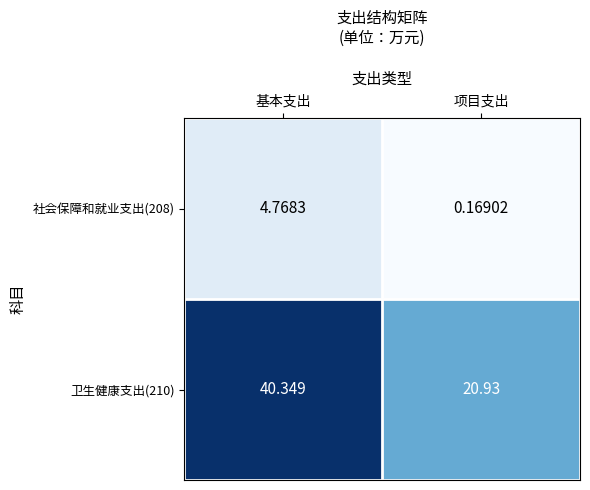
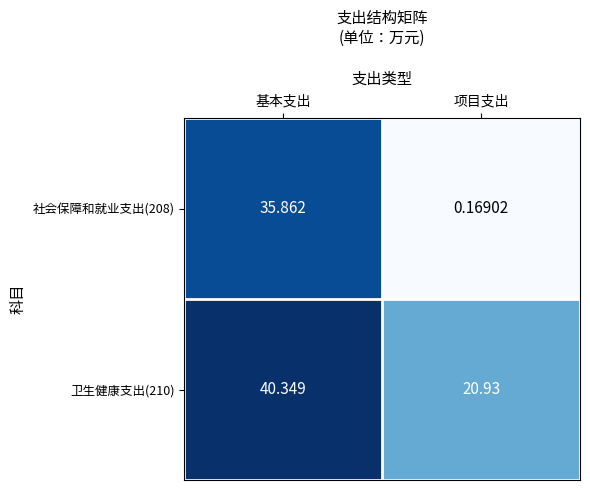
社会保障和就业支出(208), 基本支出: 4.7683 -> 35.862
